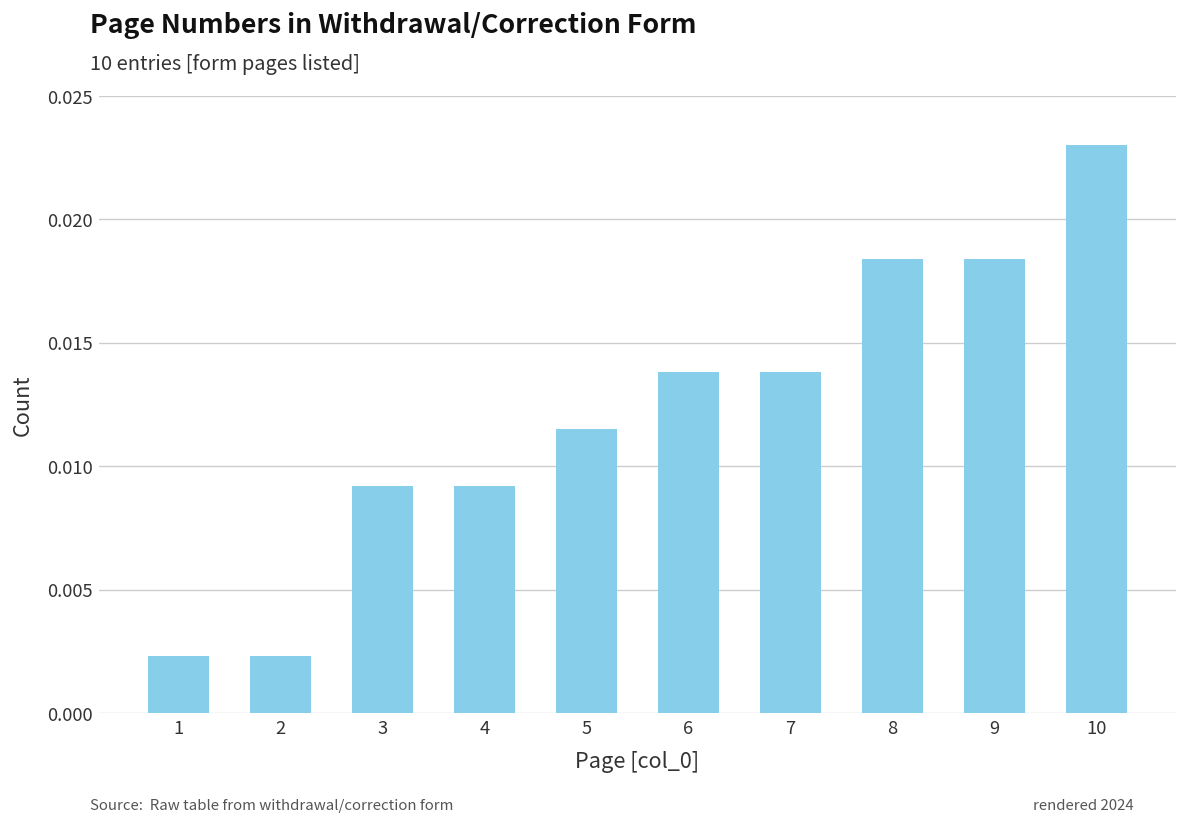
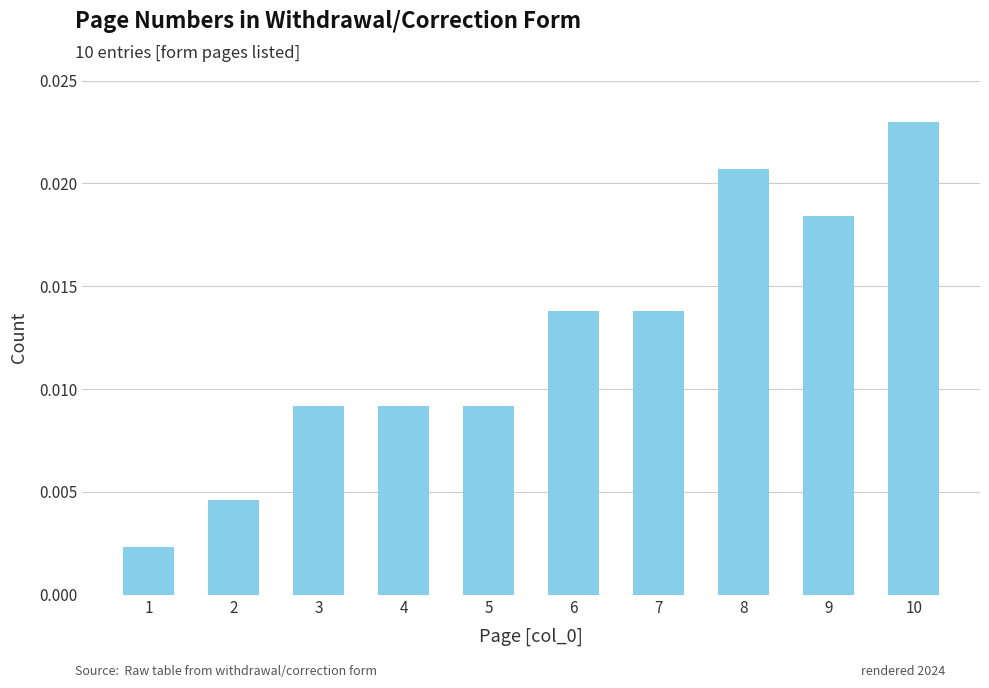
2: 0.0023 -> 0.0046
5: 0.0115 -> 0.0092
8: 0.0184 -> 0.0207
